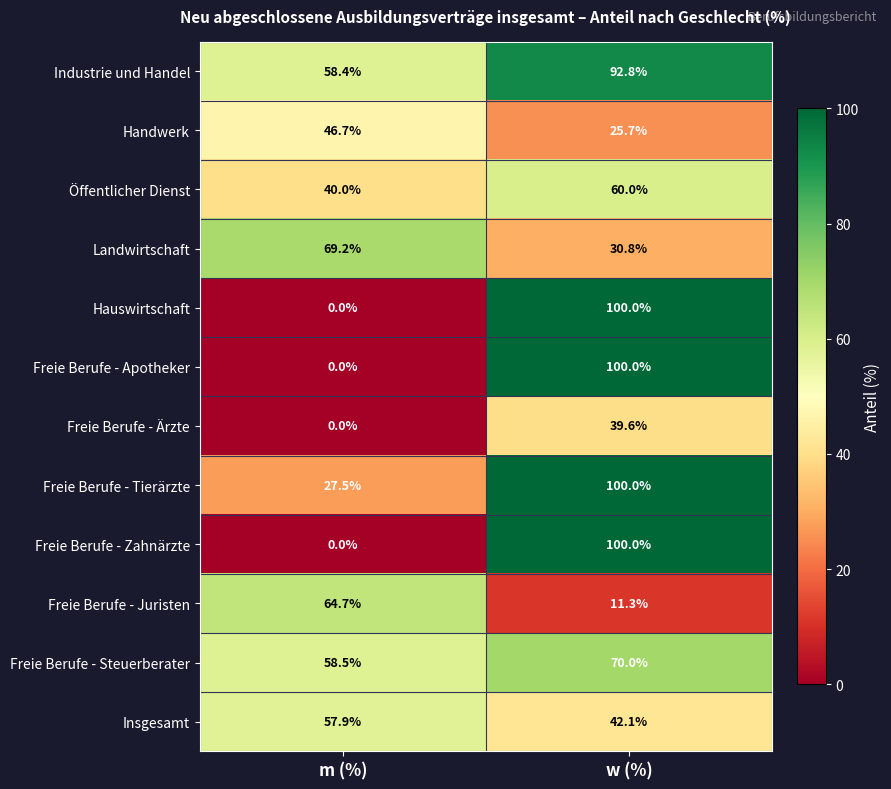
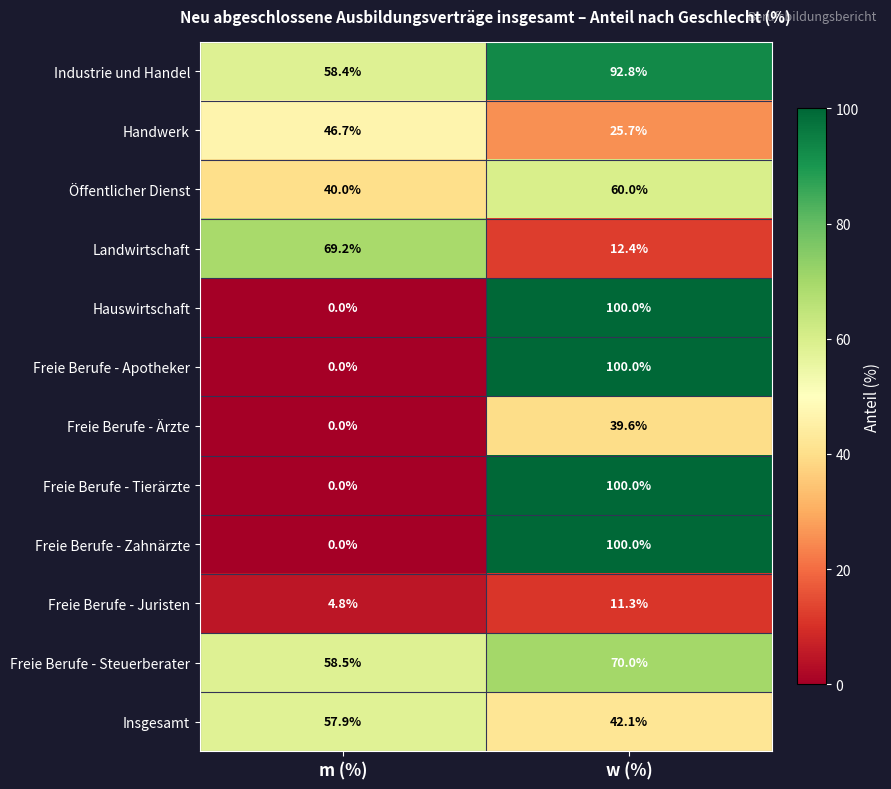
Landwirtschaft, w (%): 30.8% -> 12.4%
Freie Berufe - Tierärzte, m (%): 27.5% -> 0.0%
Freie Berufe - Juristen, m (%): 64.7% -> 4.8%
